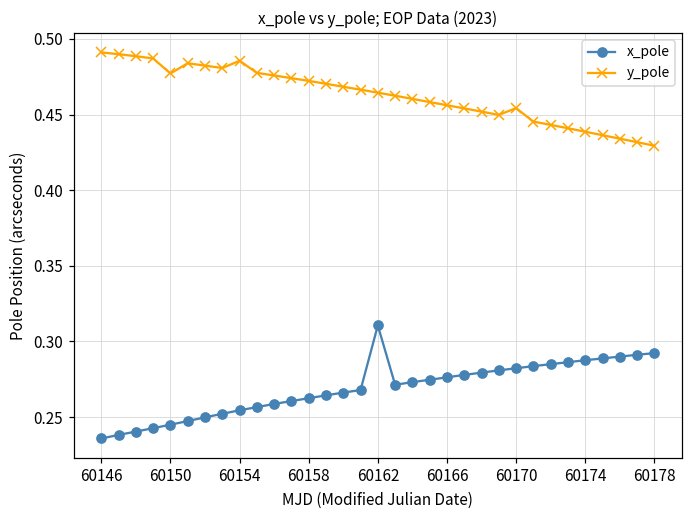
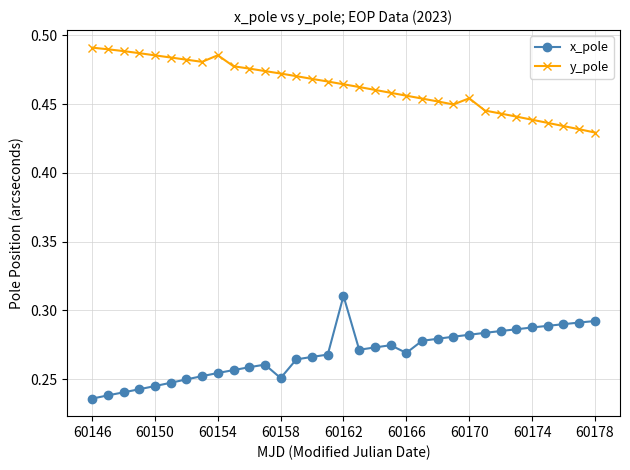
y_pole, 60150: 0.477 -> 0.486
x_pole, 60158: 0.263 -> 0.251
x_pole, 60166: 0.276 -> 0.269
